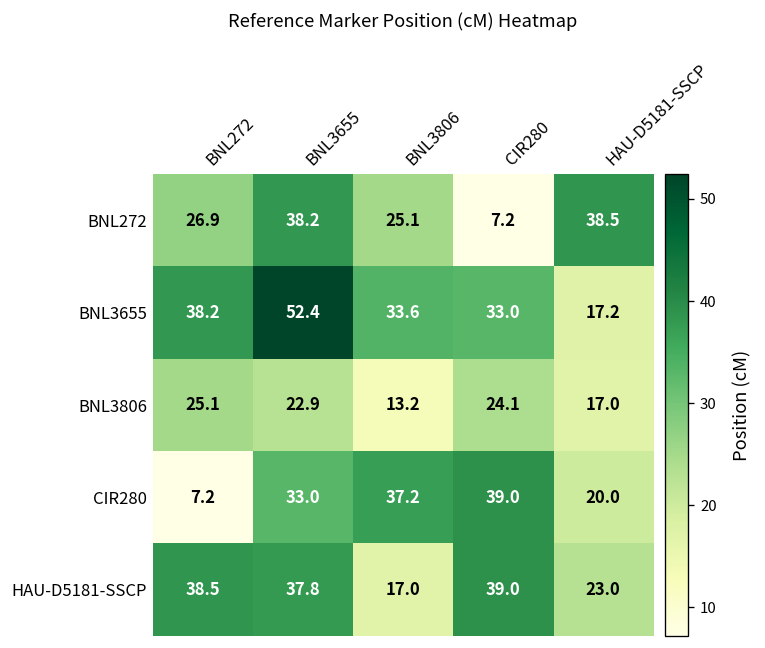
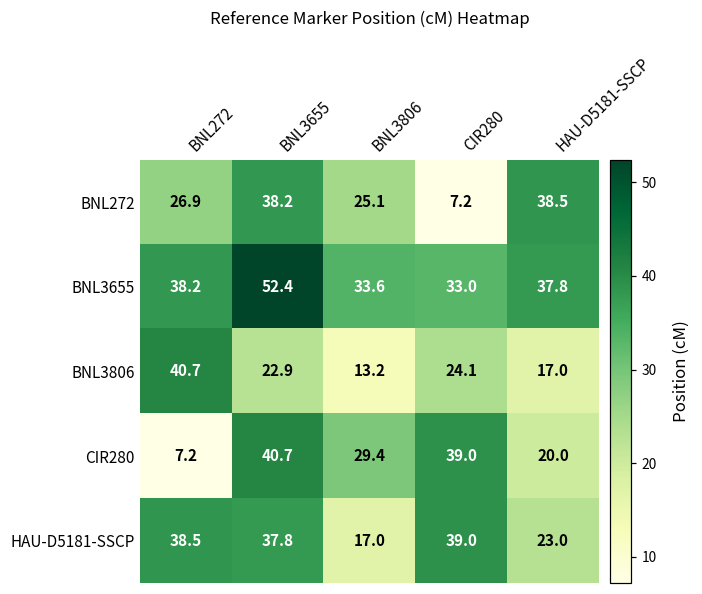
BNL3655, HAU-D5181-SSCP: 17.2 -> 37.8
BNL3806, BNL272: 25.1 -> 40.7
CIR280, BNL3655: 33.0 -> 40.7
CIR280, BNL3806: 37.2 -> 29.4
